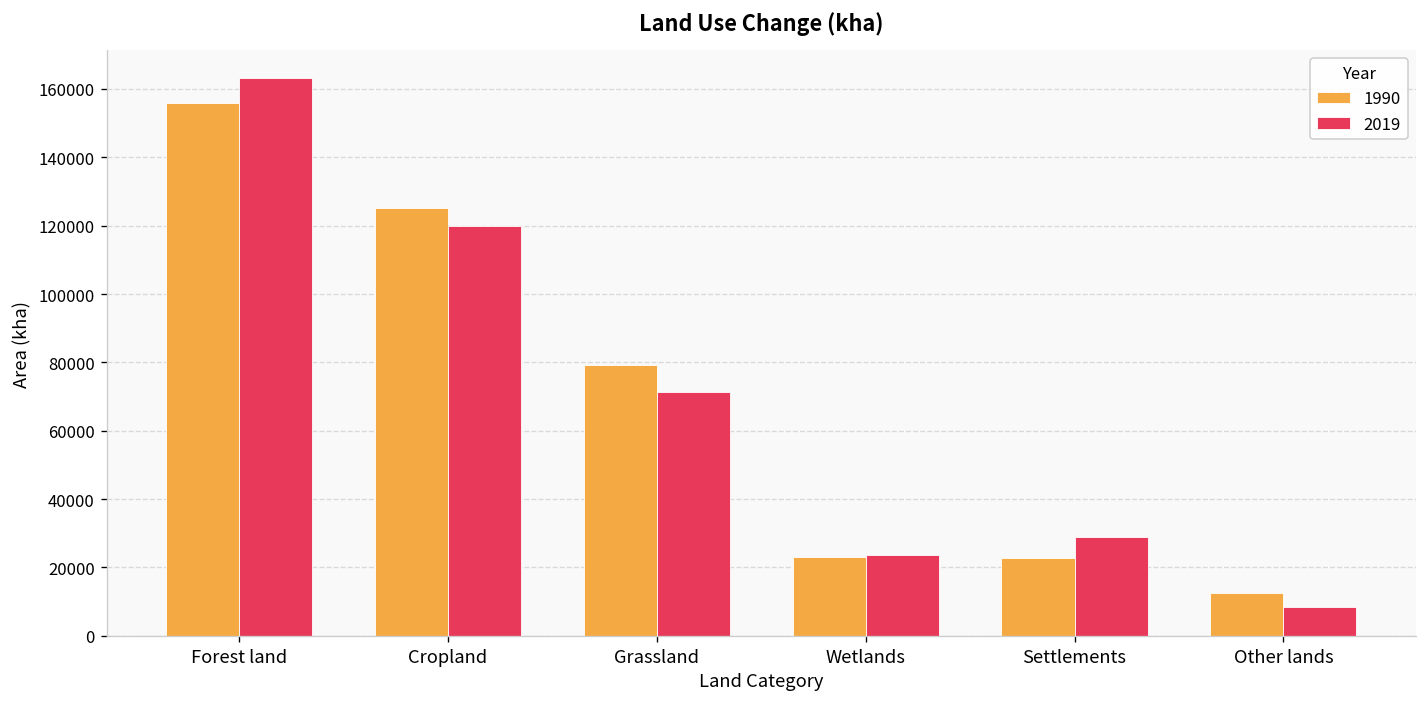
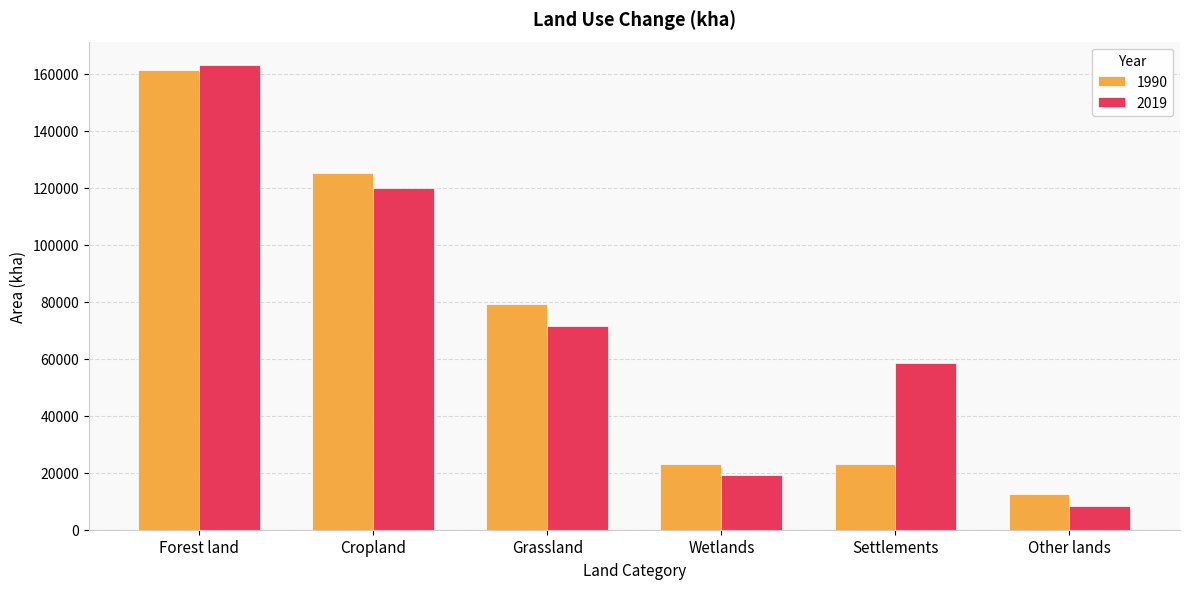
1990, Forest land: 156000 -> 161000
2019, Wetlands: 24000 -> 19000
2019, Settlements: 29000 -> 58000
